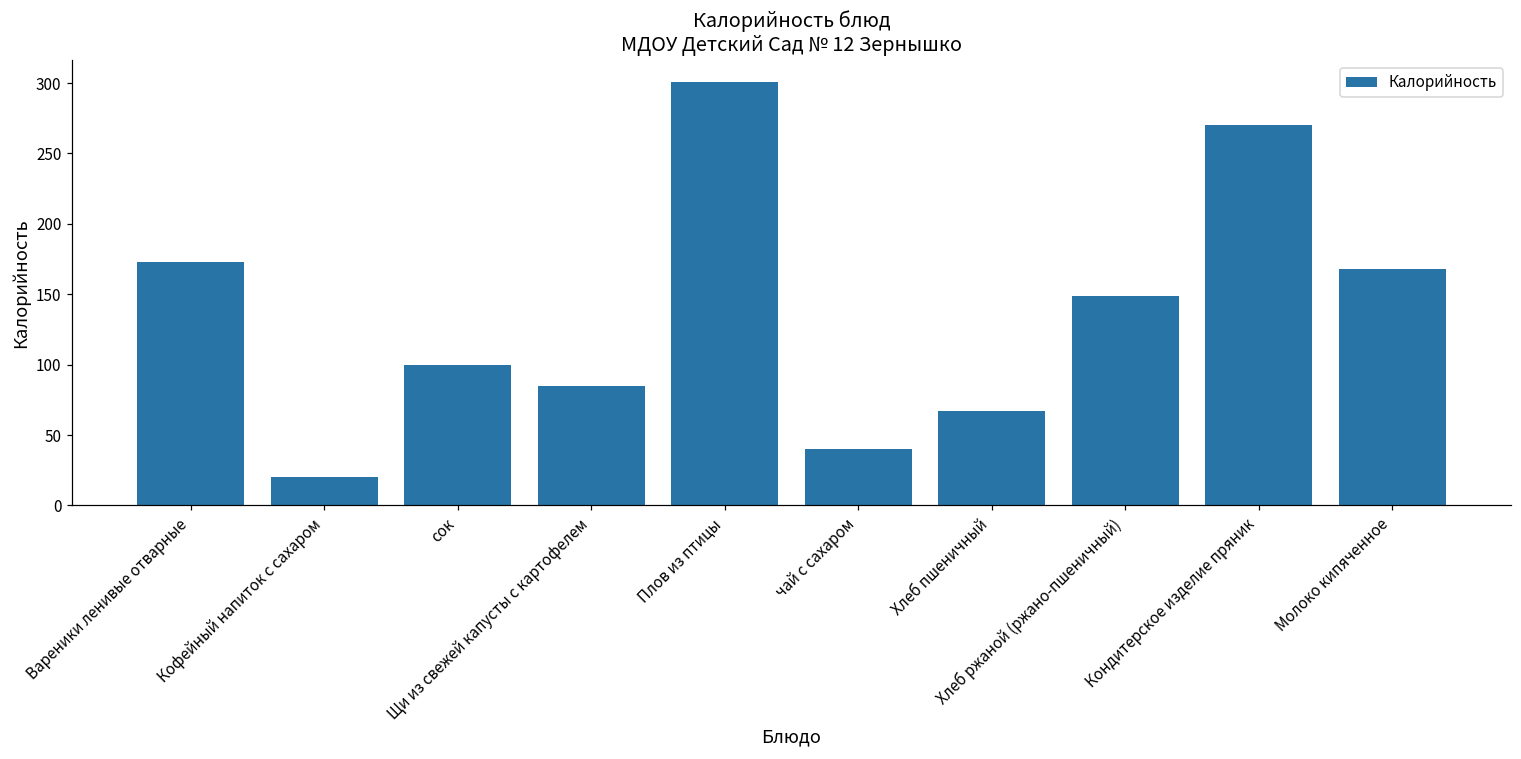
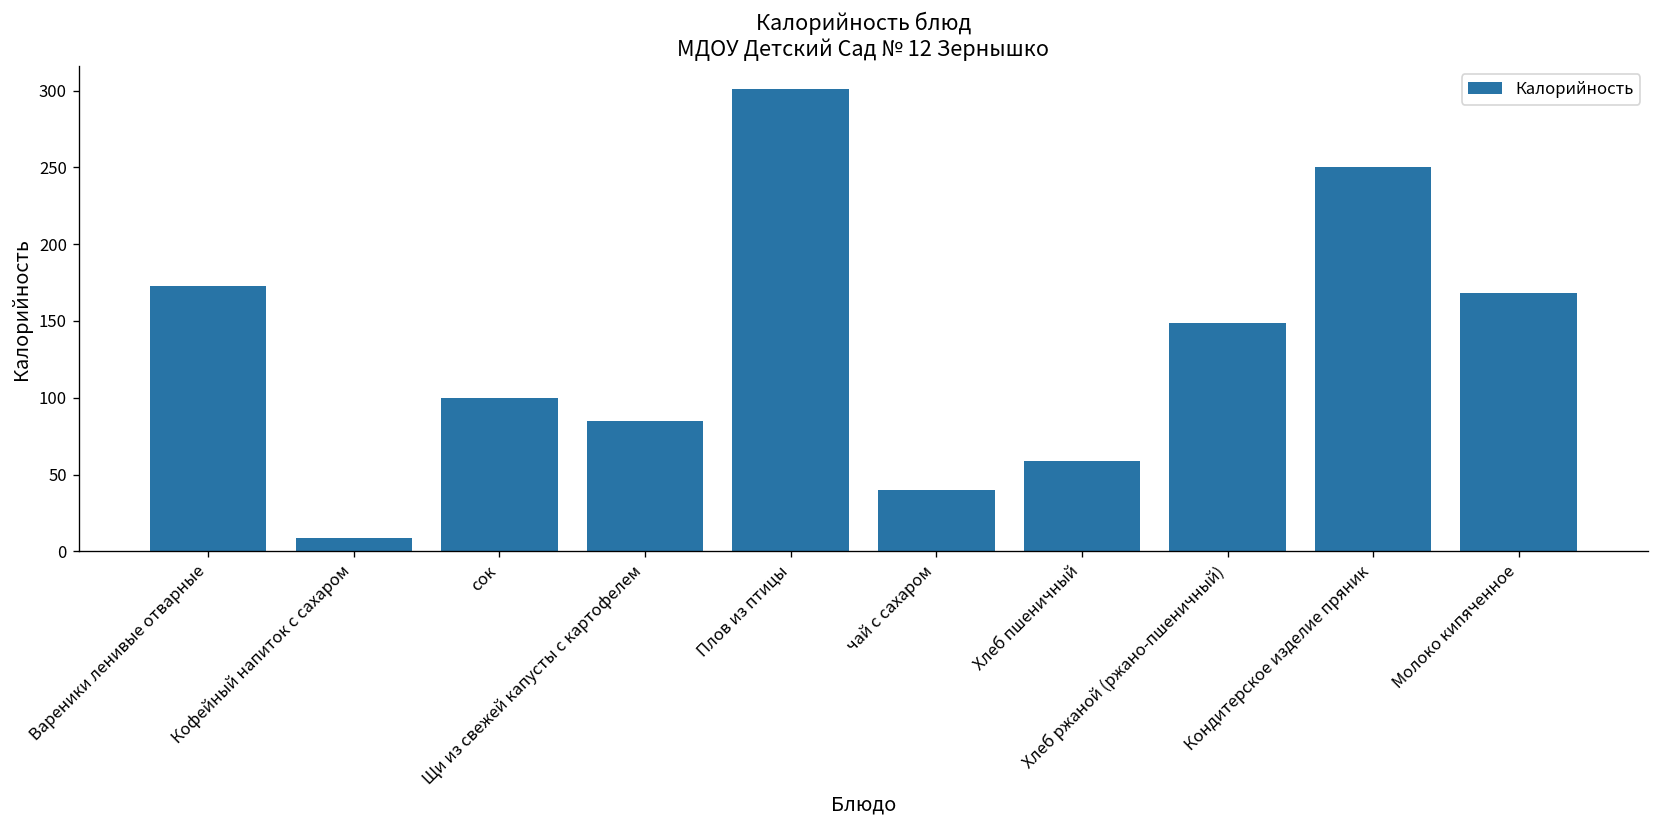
Кофейный напиток с сахаром: 20 -> 9
Хлеб пшеничный: 67 -> 59
Кондитерское изделие пряник: 270 -> 250
